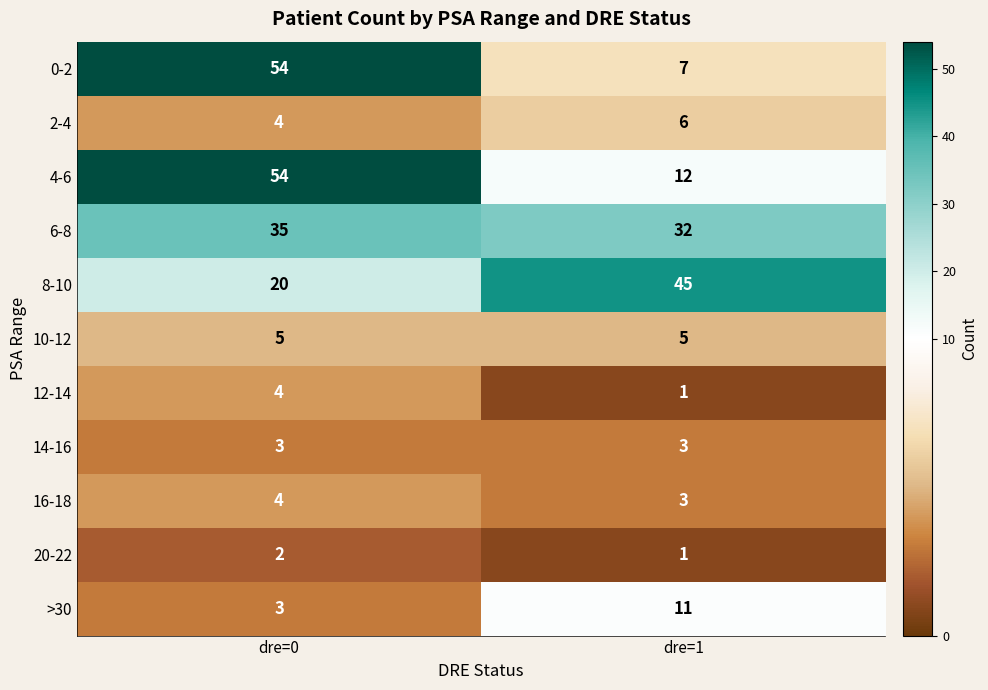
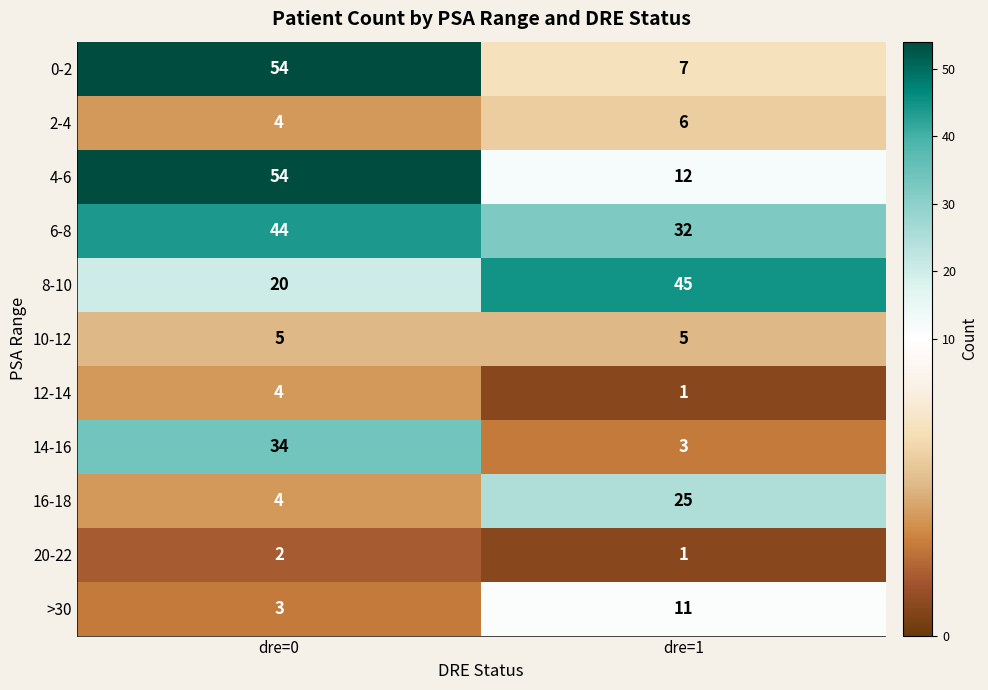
6-8, dre=0: 35 -> 44
14-16, dre=0: 3 -> 34
16-18, dre=1: 3 -> 25
